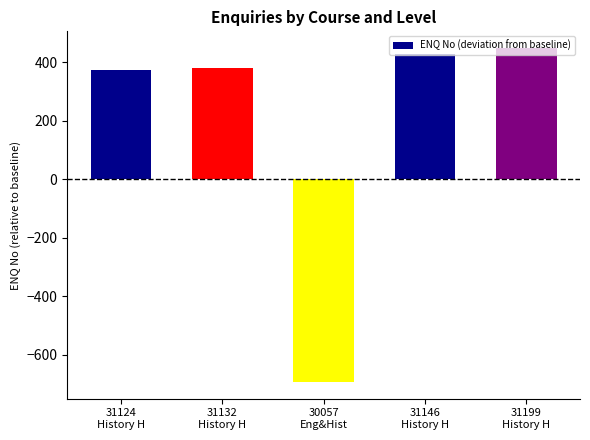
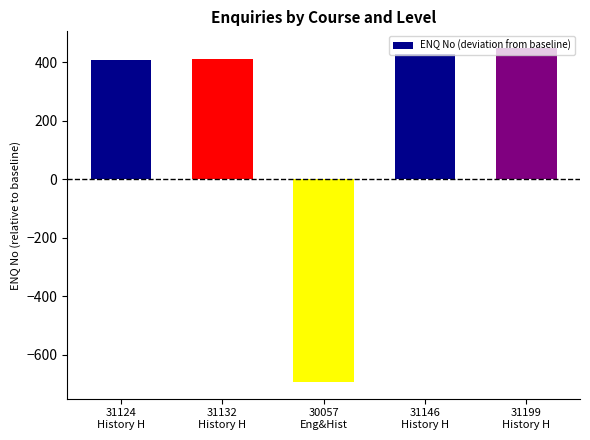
31124 History H: 370 -> 410
31132 History H: 380 -> 410
